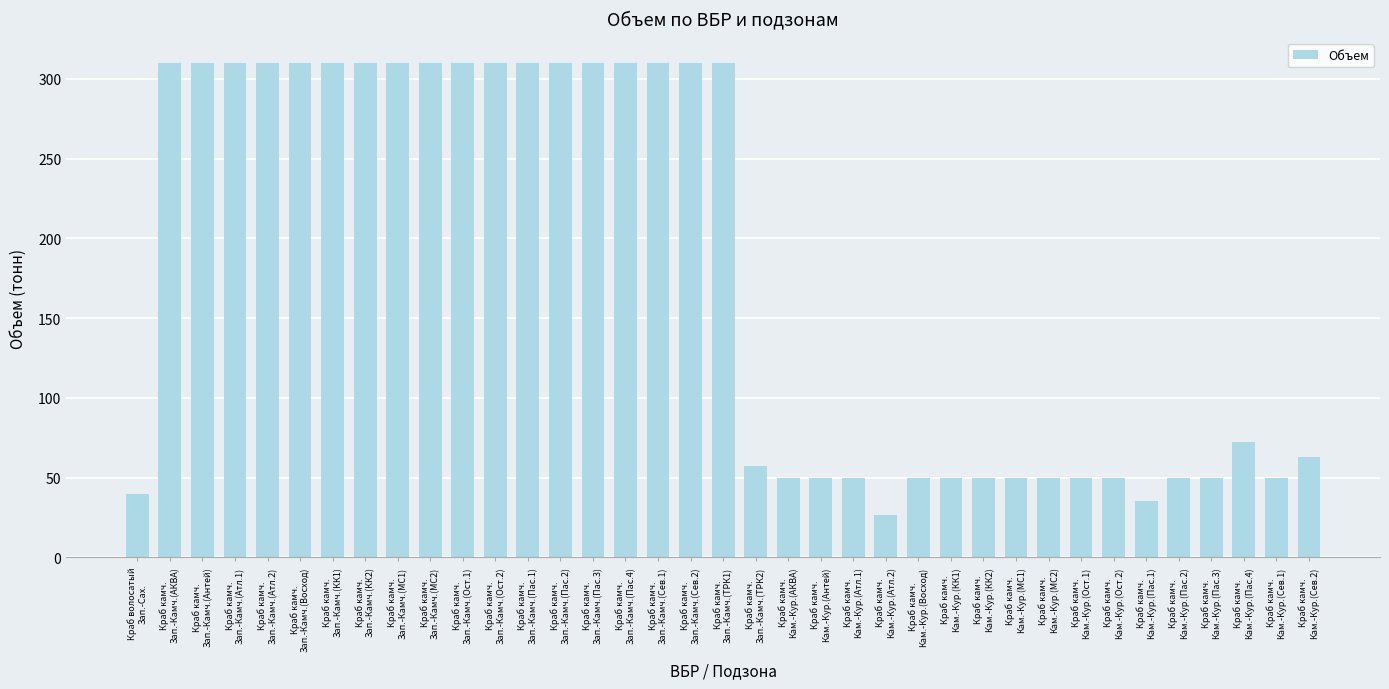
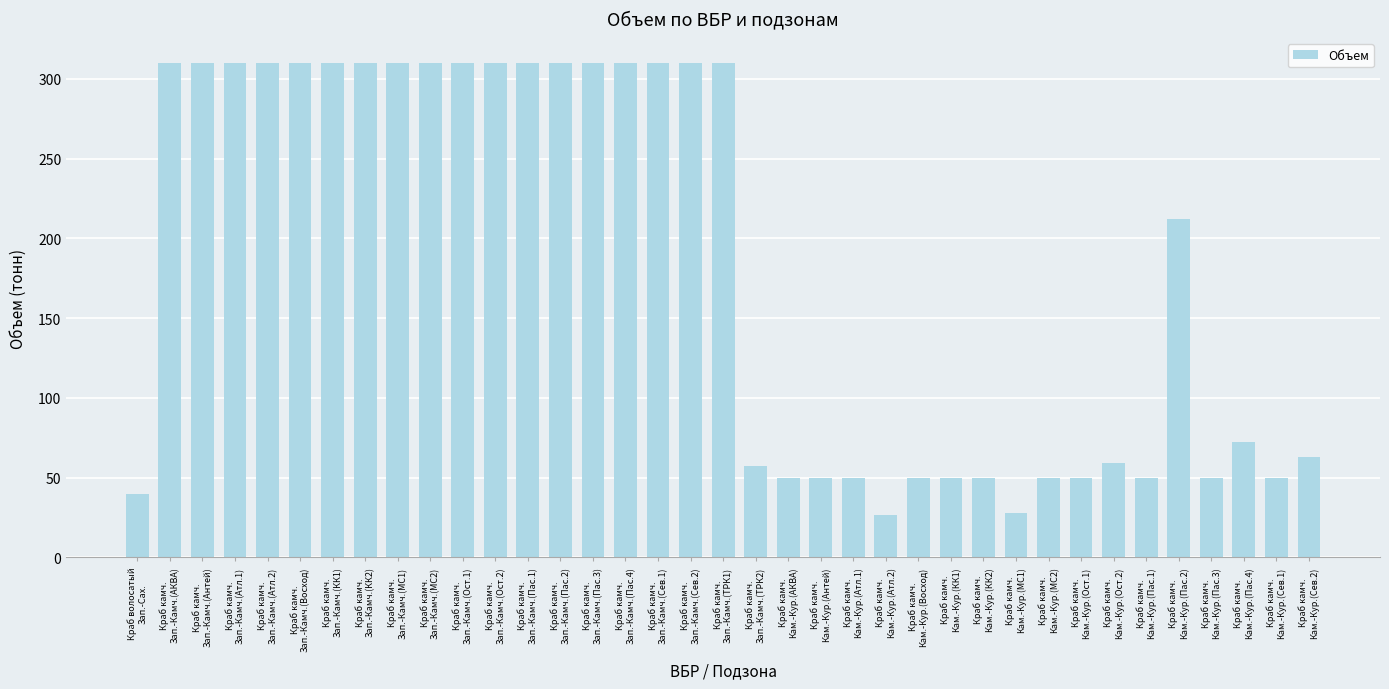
Краб камч. Кам.-Кур.(МС1): 50 -> 28
Краб камч. Кам.-Кур.(Ост.2): 50 -> 59
Краб камч. Кам.-Кур.(Пас.1): 36 -> 50
Краб камч. Кам.-Кур.(Пас.2): 50 -> 212
